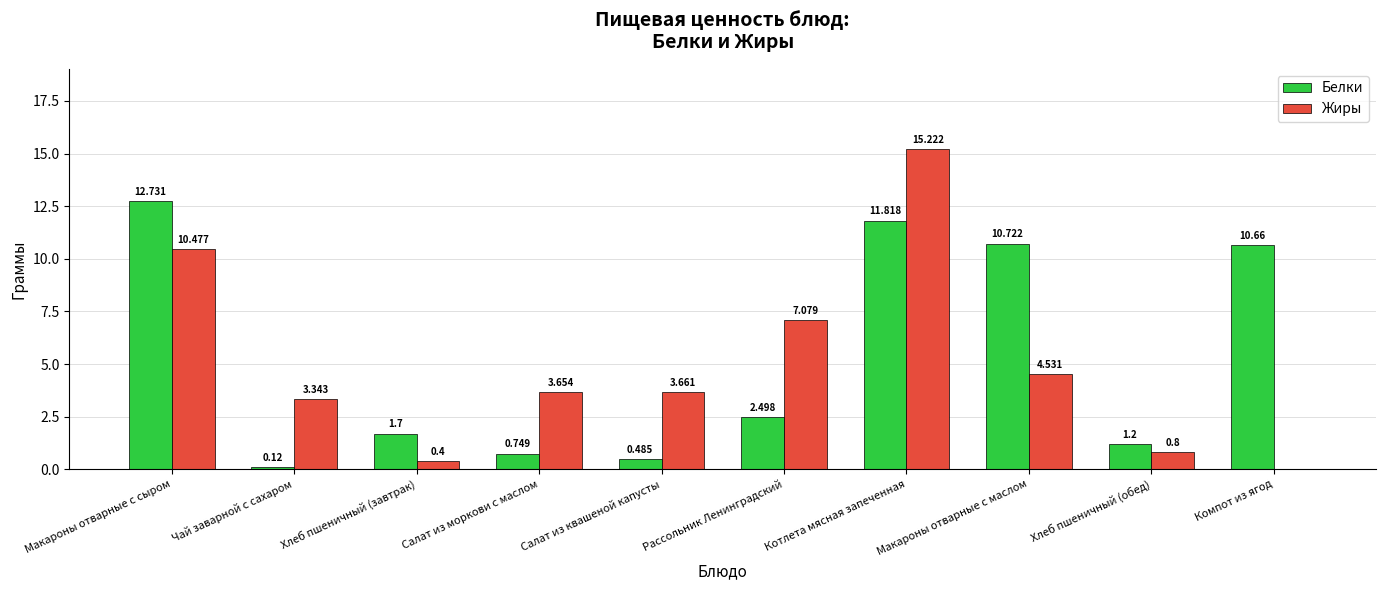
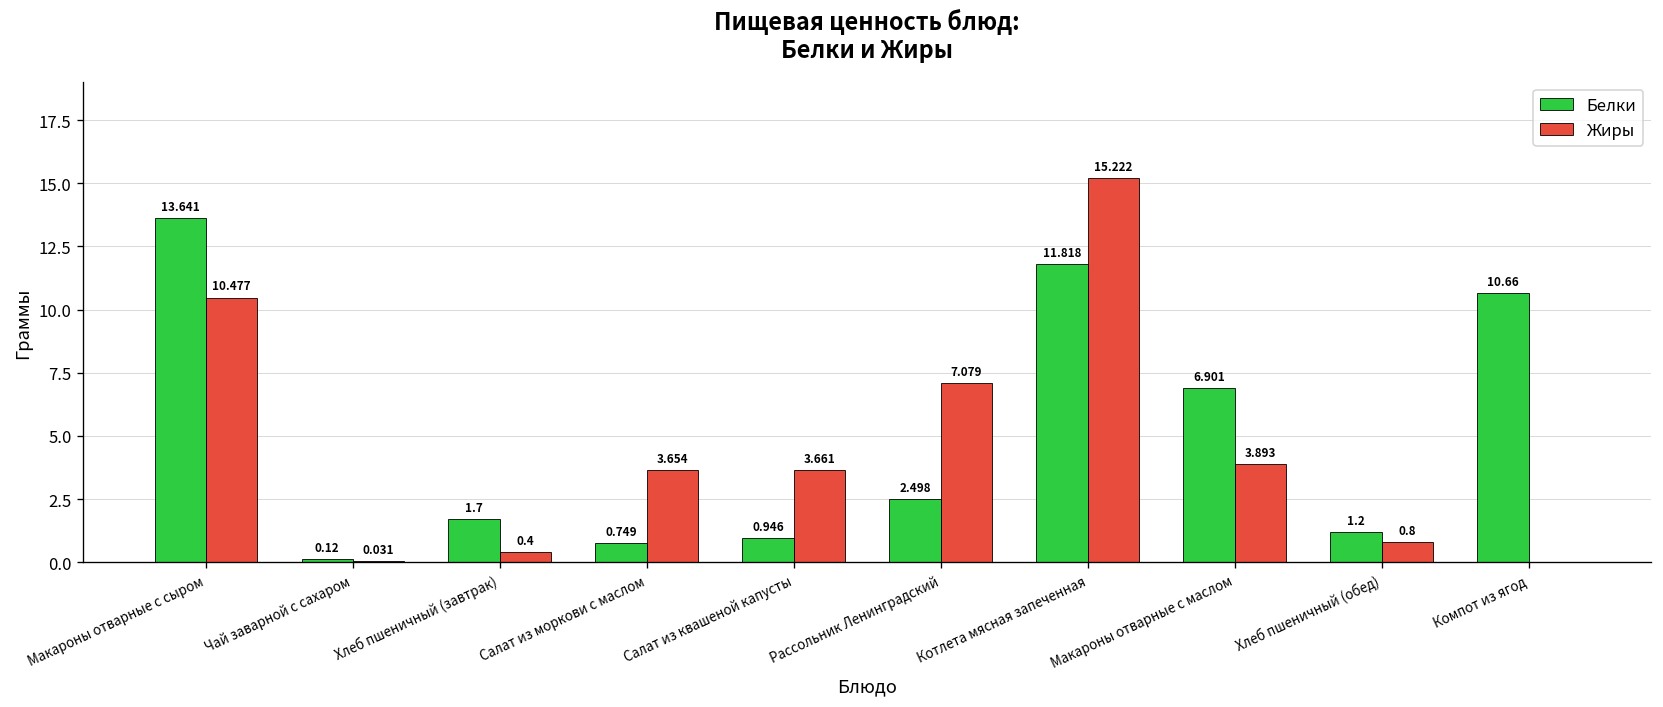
Белки, Макароны отварные с сыром: 12.731 -> 13.641
Жиры, Чай заварной с сахаром: 3.343 -> 0.031
Белки, Салат из квашеной капусты: 0.485 -> 0.946
Белки, Макароны отварные с маслом: 10.722 -> 6.901
Жиры, Макароны отварные с маслом: 4.531 -> 3.893
